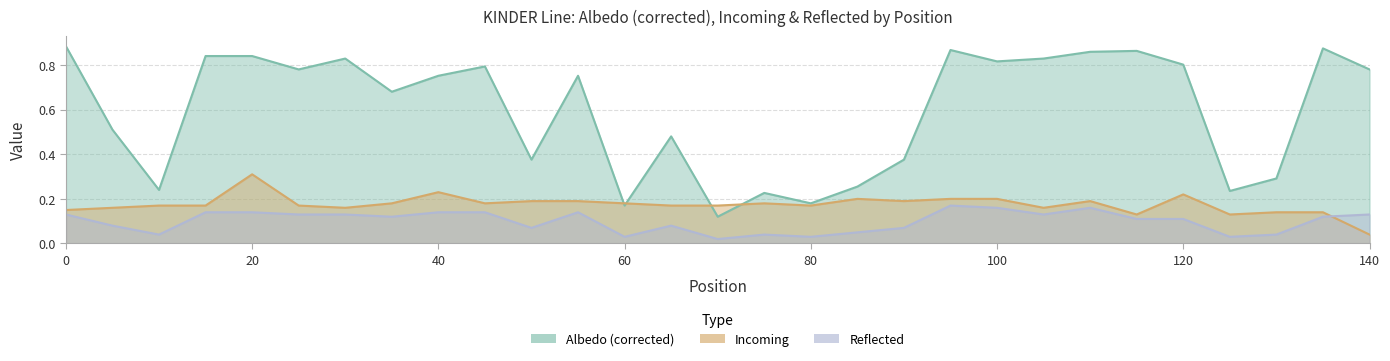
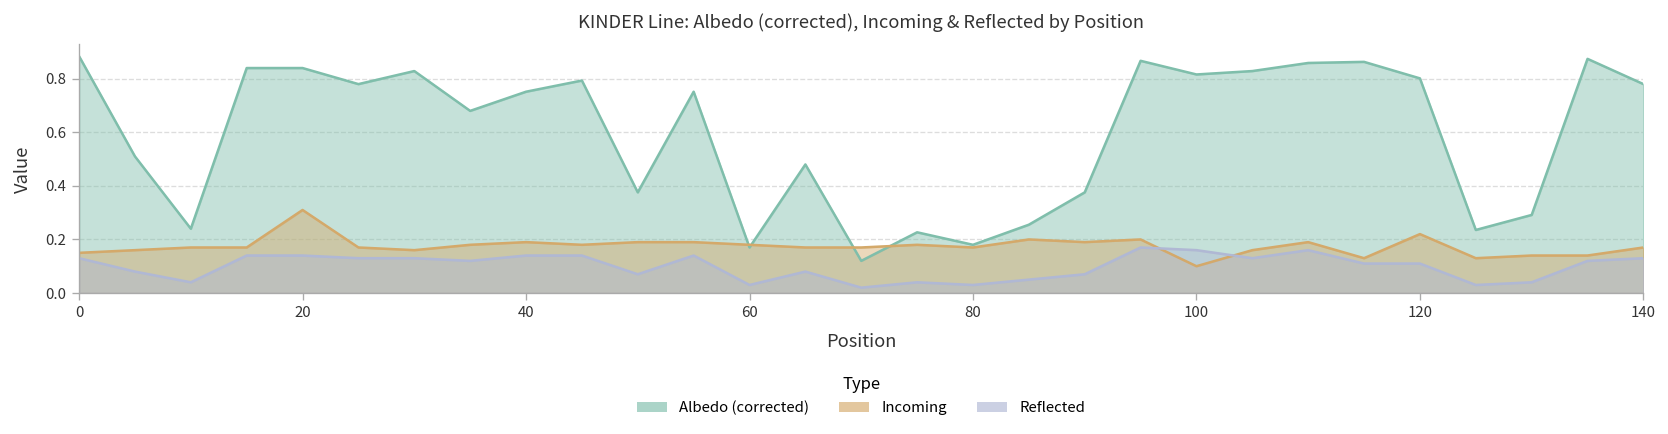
Incoming, 40: 0.23 -> 0.19
Incoming, 100: 0.2 -> 0.1
Incoming, 140: 0.04 -> 0.17
